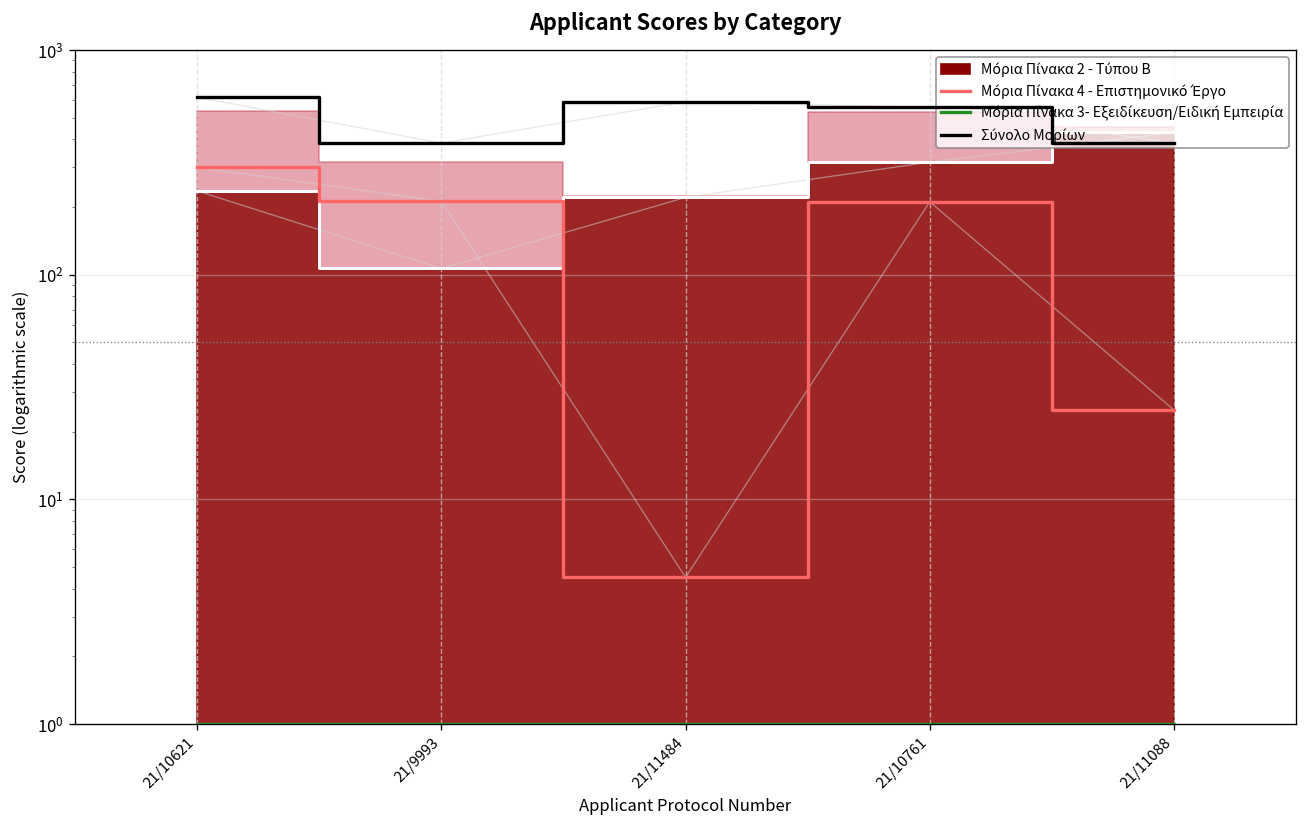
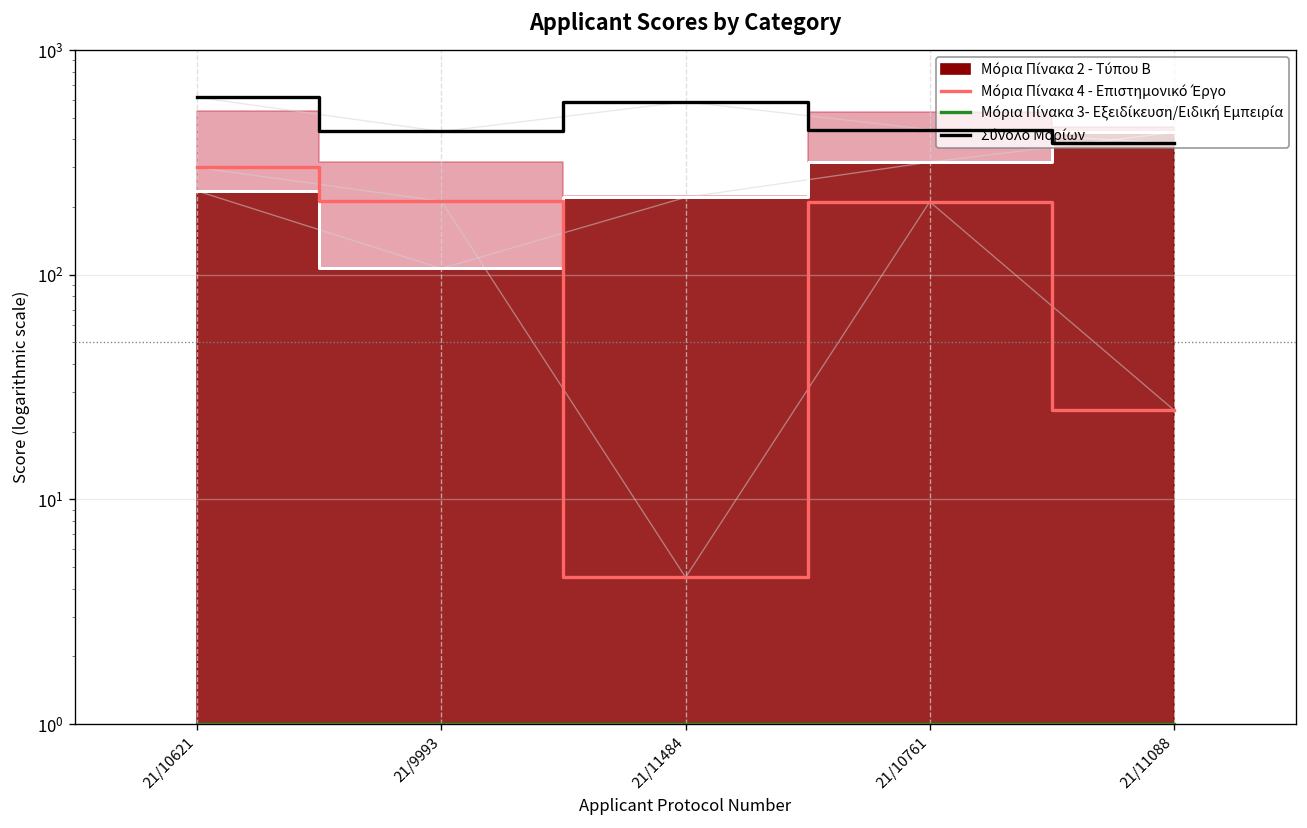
Σύνολο Μορίων, 21/9993: 390 -> 430
Σύνολο Μορίων, 21/10761: 560 -> 440
